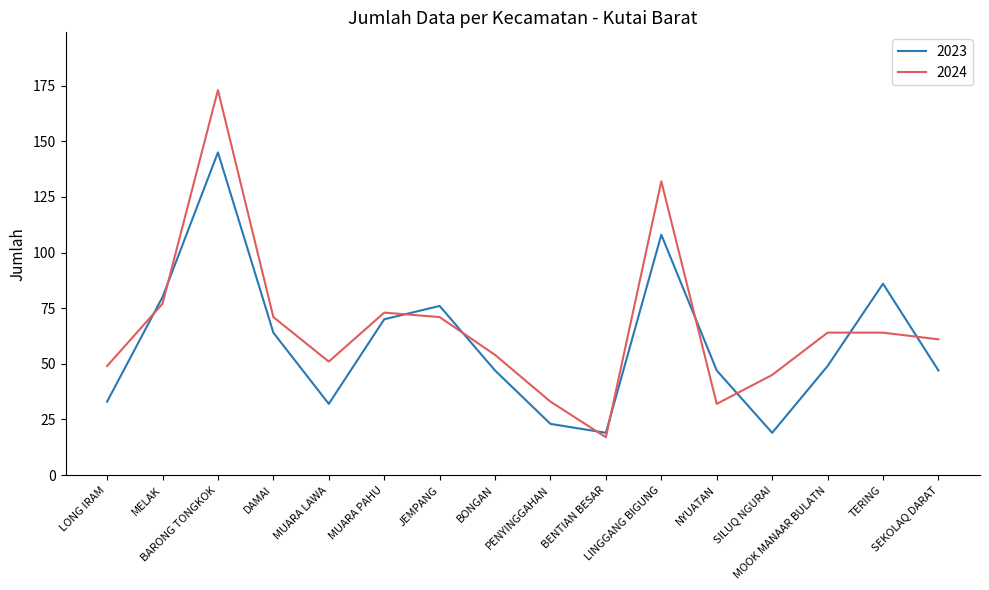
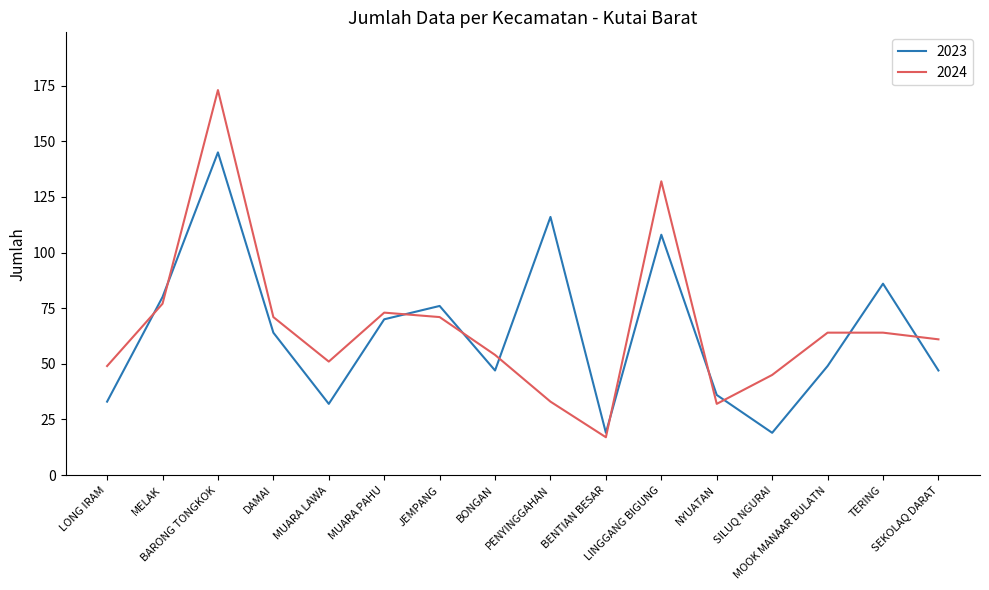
2023, PENYINGGAHAN: 23 -> 116
2023, NYUATAN: 47 -> 36
